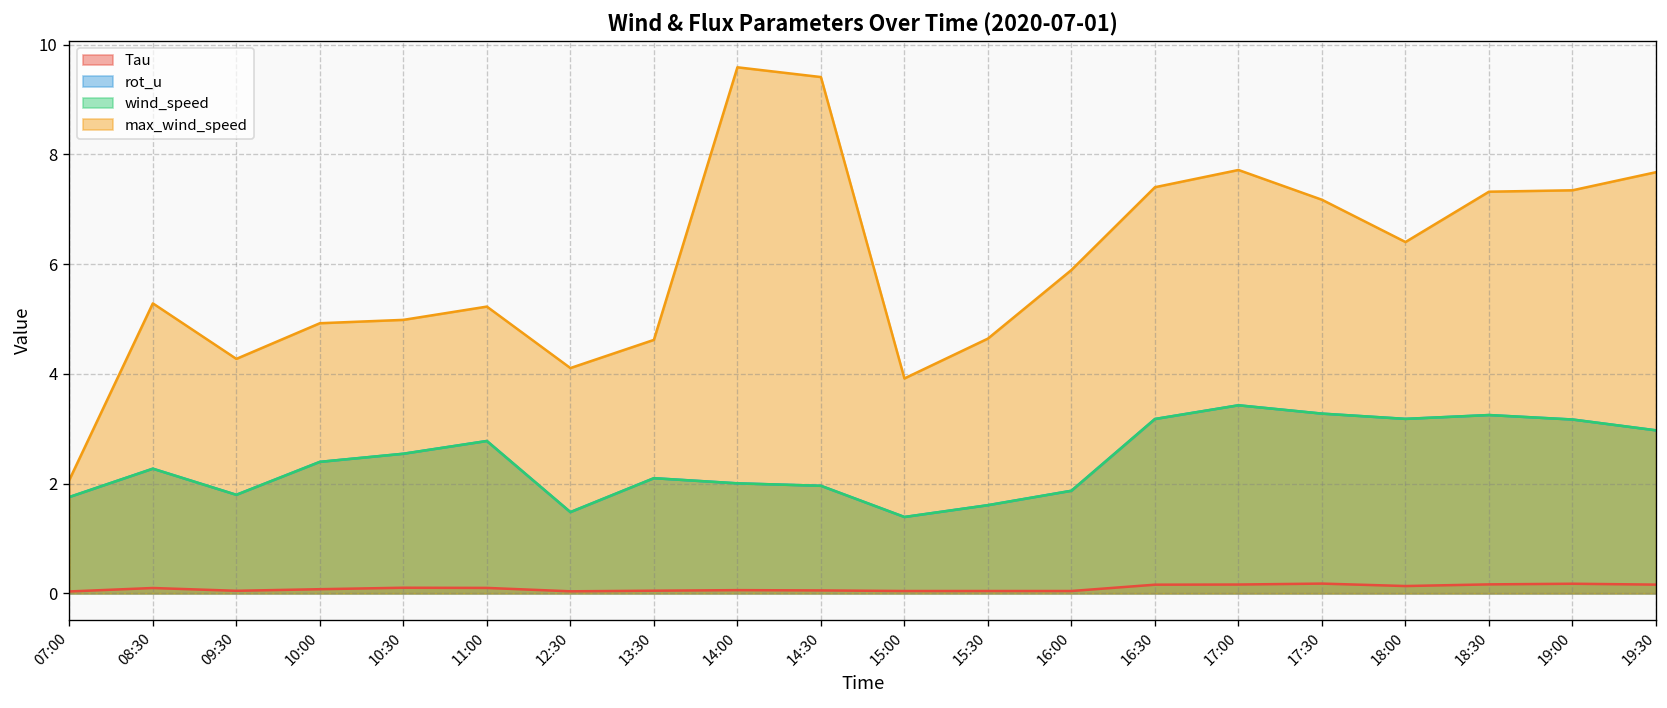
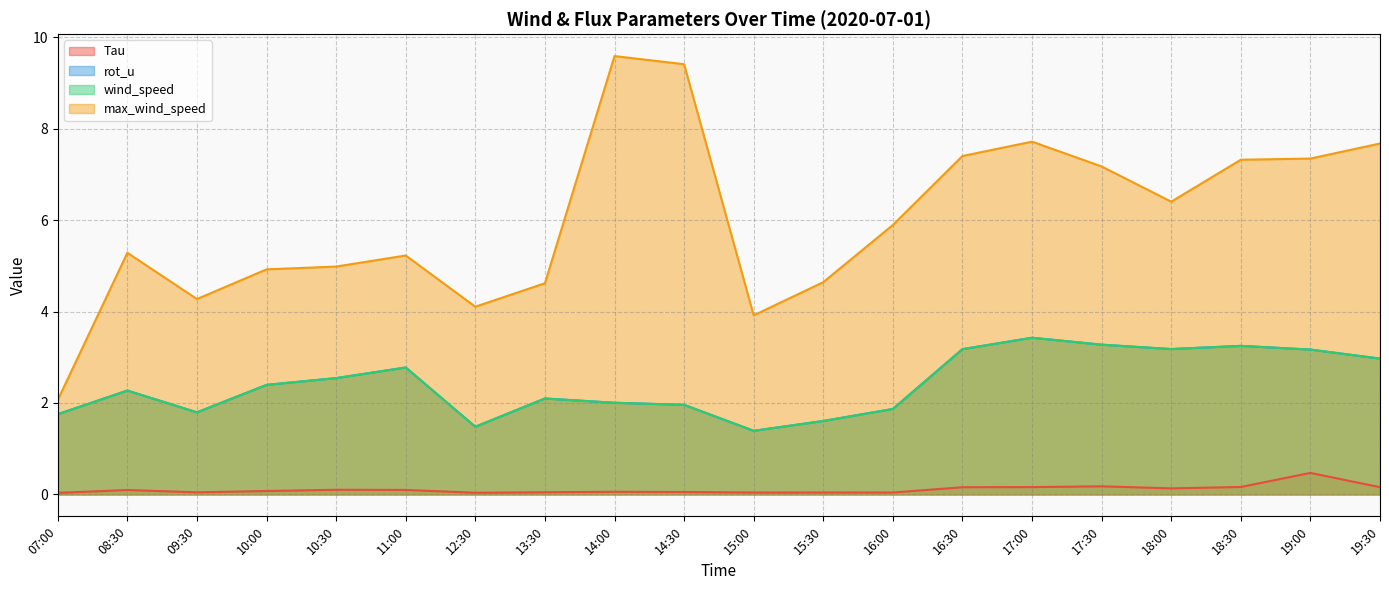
Tau, 19:00: 0.2 -> 0.5
